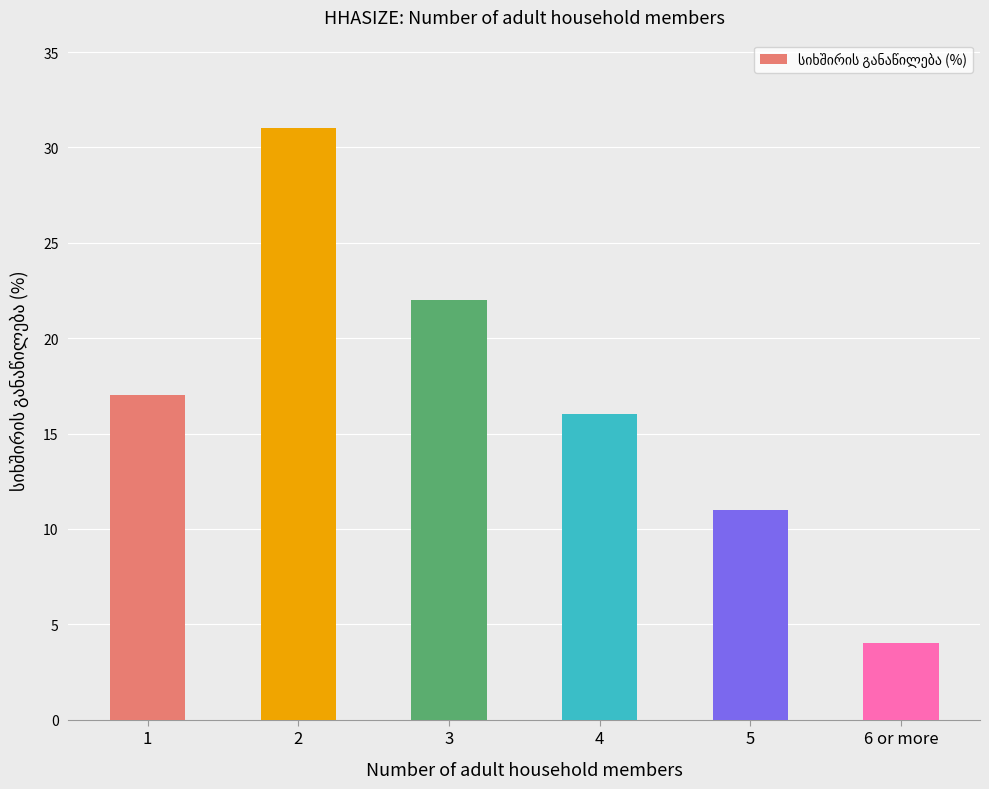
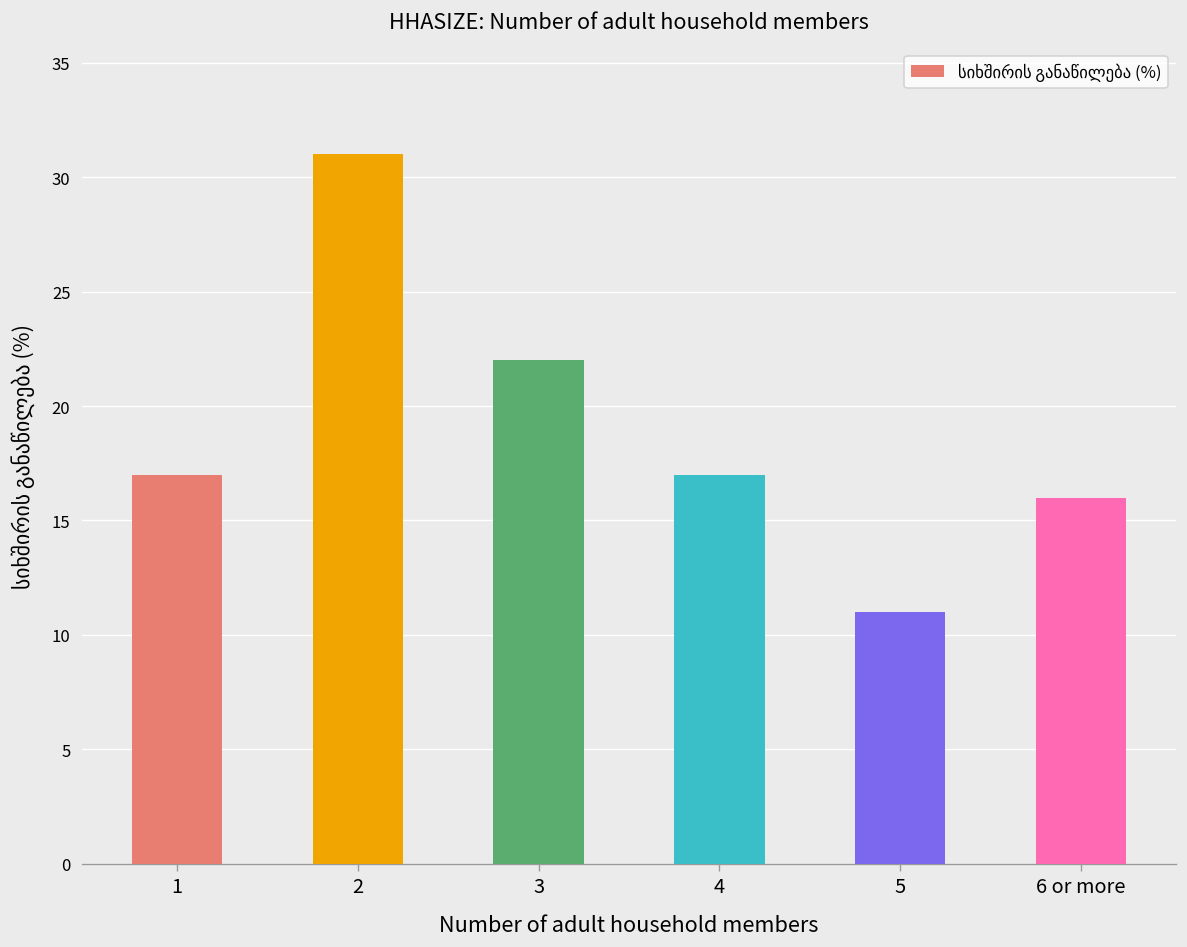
4: 16 -> 17
6 or more: 4 -> 16
